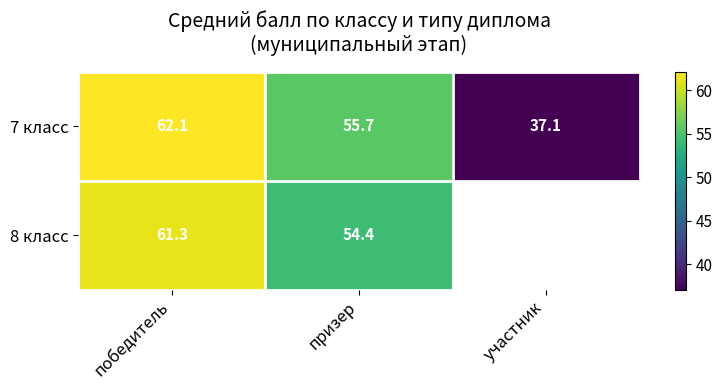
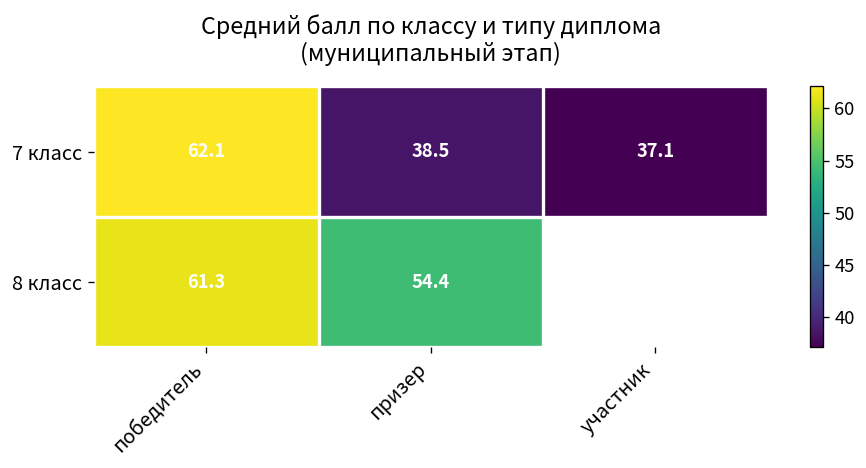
7 класс, призер: 55.7 -> 38.5
